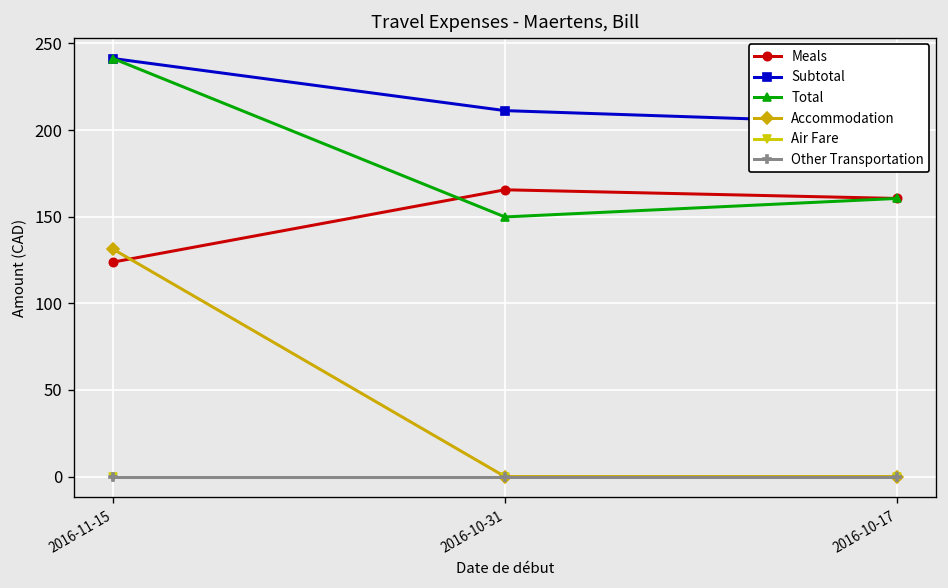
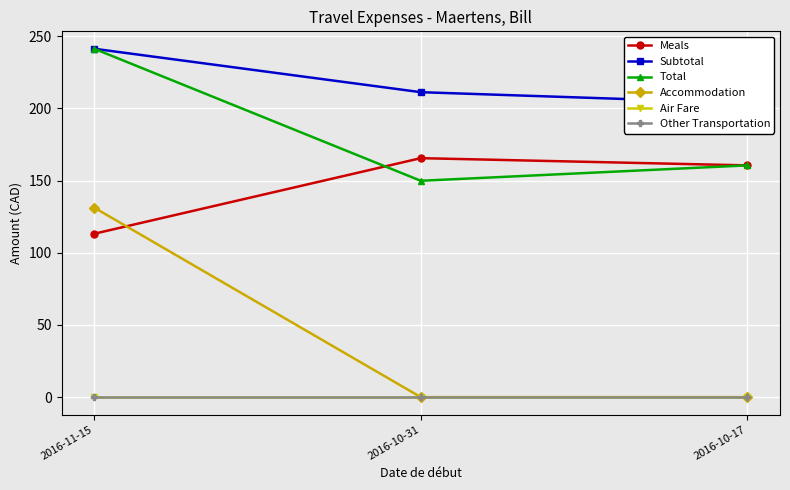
Meals, 2016-11-15: 124 -> 113
